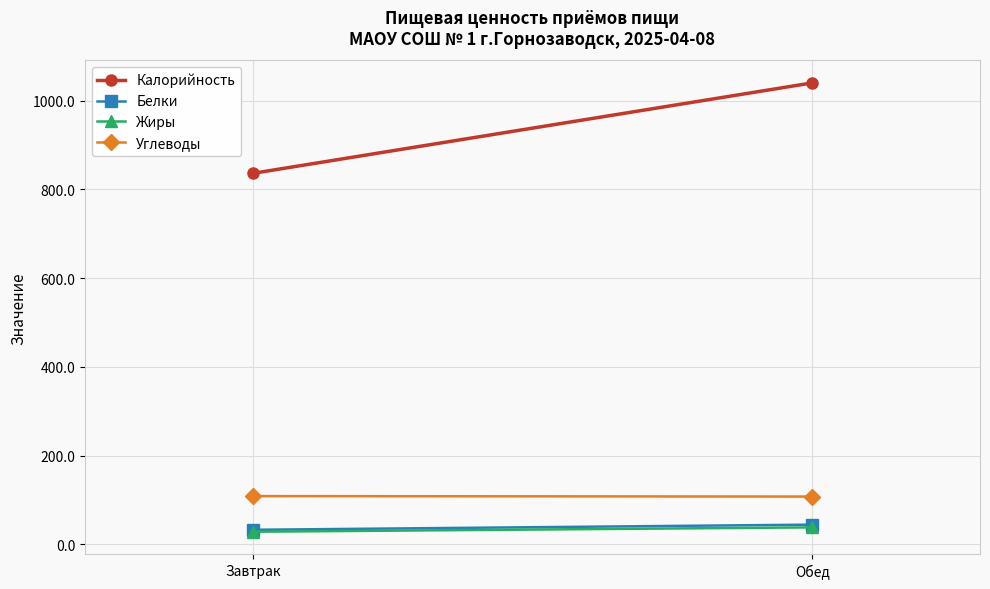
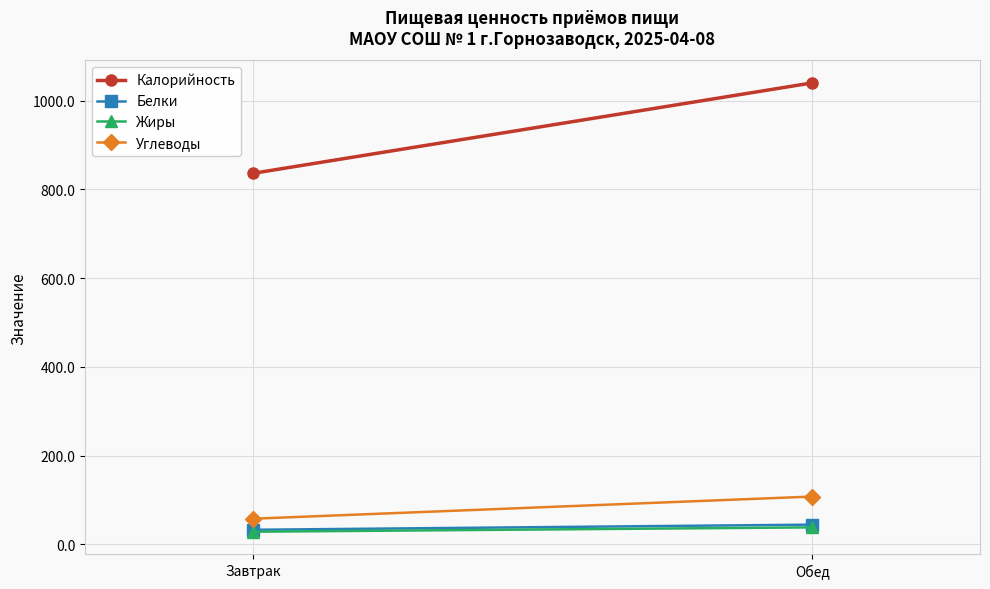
Углеводы, Завтрак: 110 -> 60
